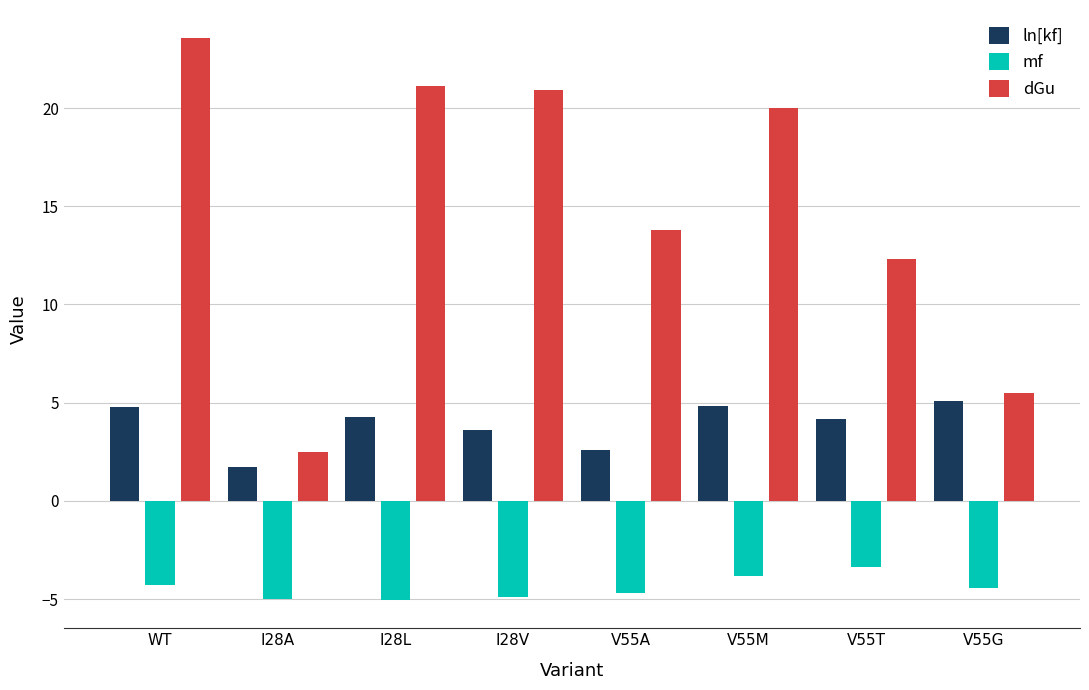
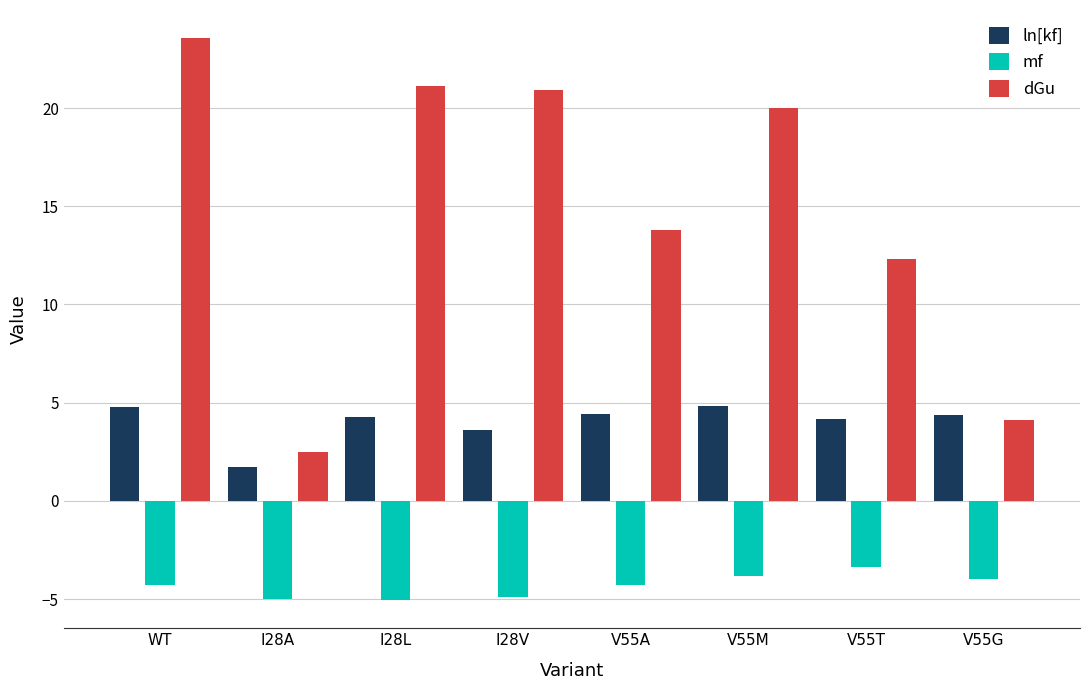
ln[kf], V55A: 2.6 -> 4.4
mf, V55A: -4.7 -> -4.3
ln[kf], V55G: 5.1 -> 4.4
mf, V55G: -4.5 -> -4.0
dGu, V55G: 5.5 -> 4.1
